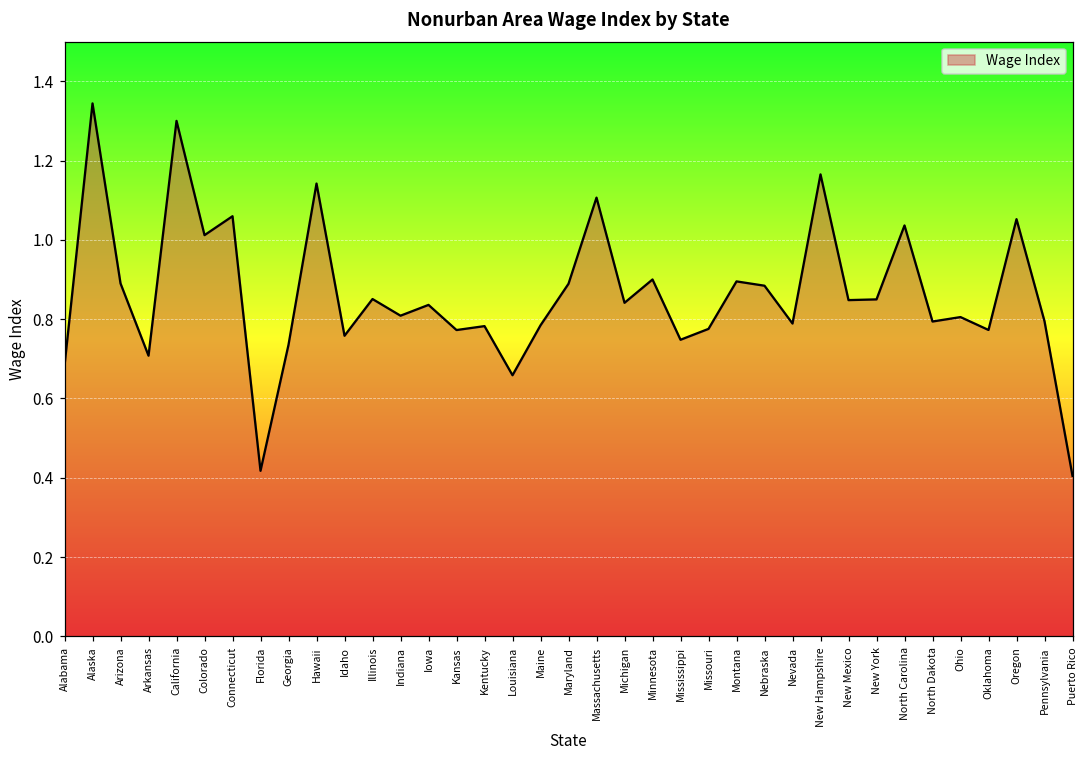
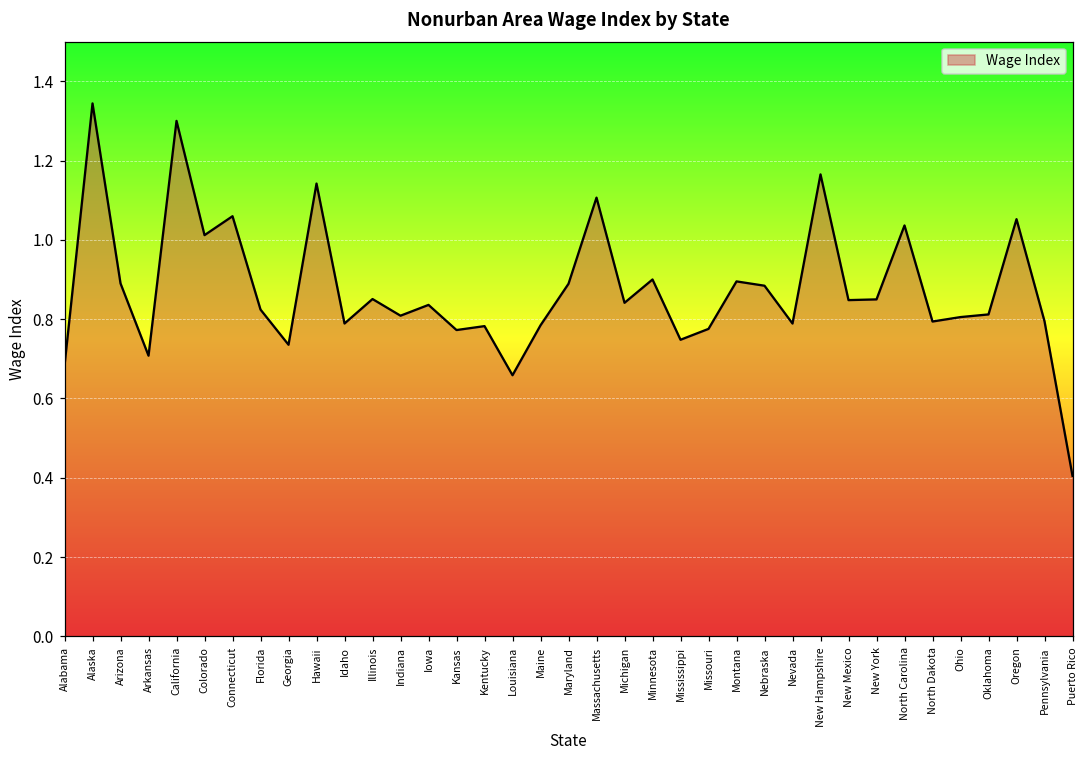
Florida: 0.42 -> 0.82
Idaho: 0.76 -> 0.79
Oklahoma: 0.77 -> 0.81
